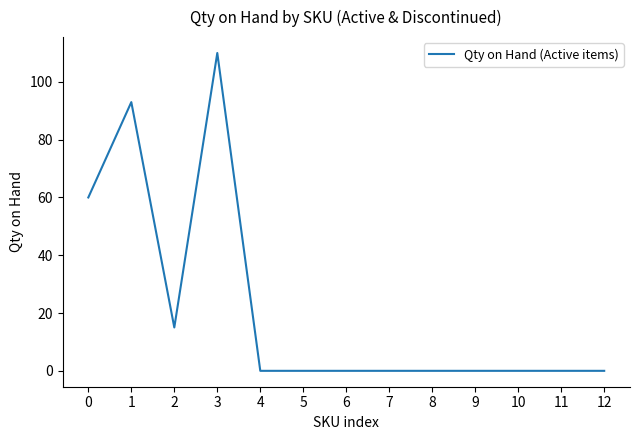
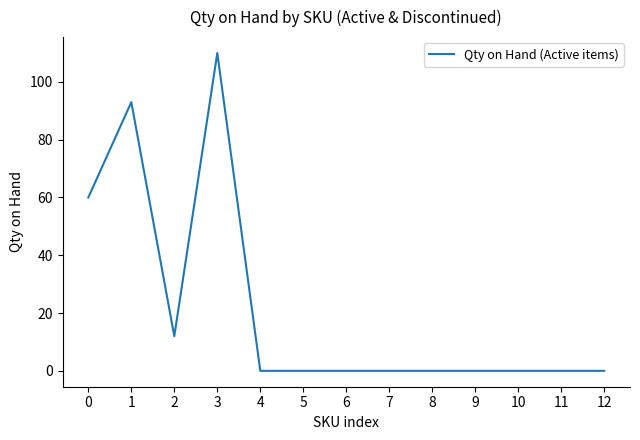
2: 15 -> 12
